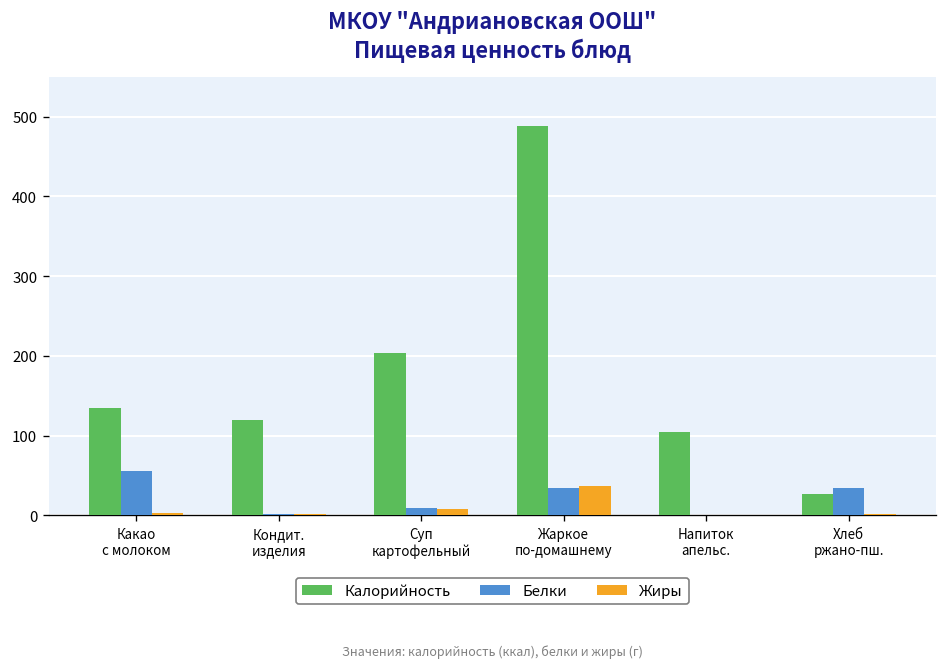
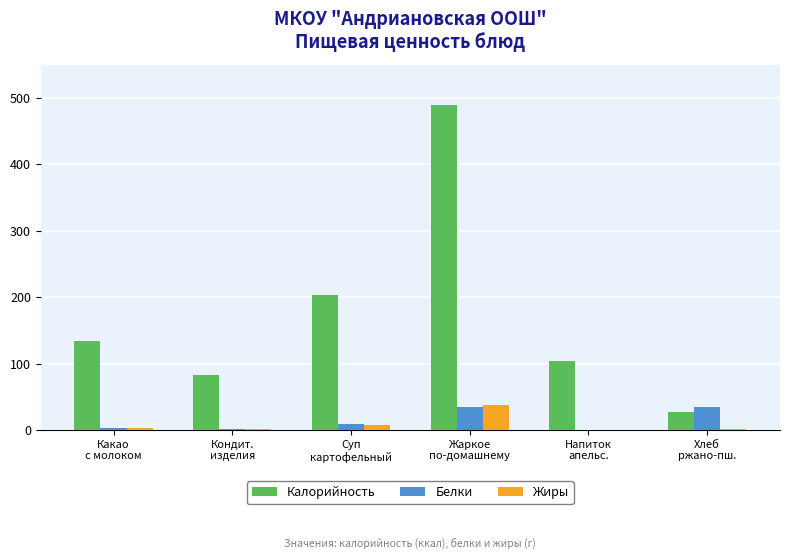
Белки, Какао с молоком: 60 -> 0
Калорийность, Кондит. изделия: 120 -> 80
